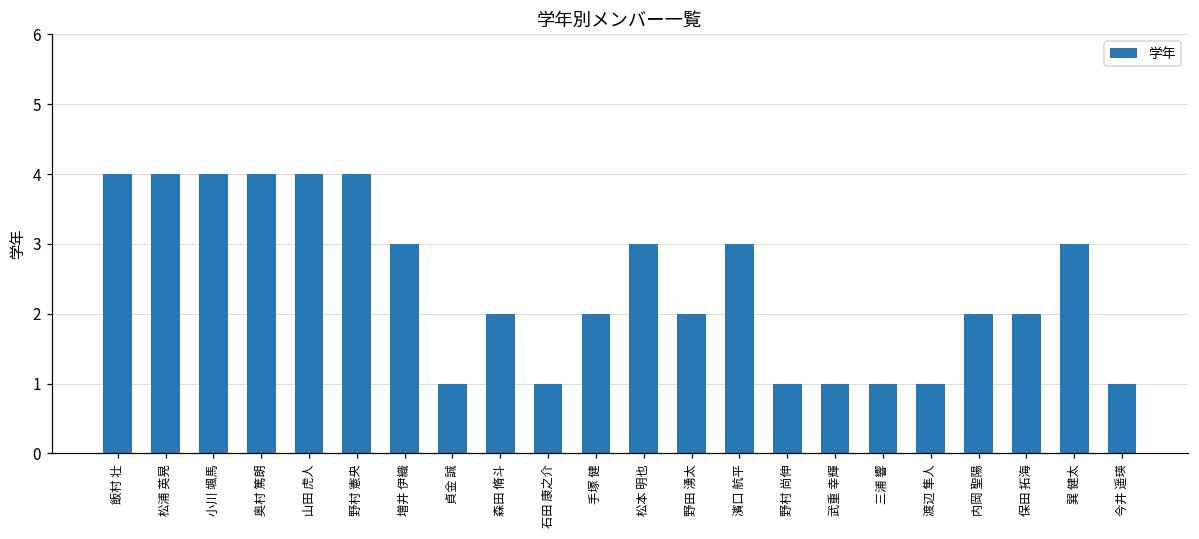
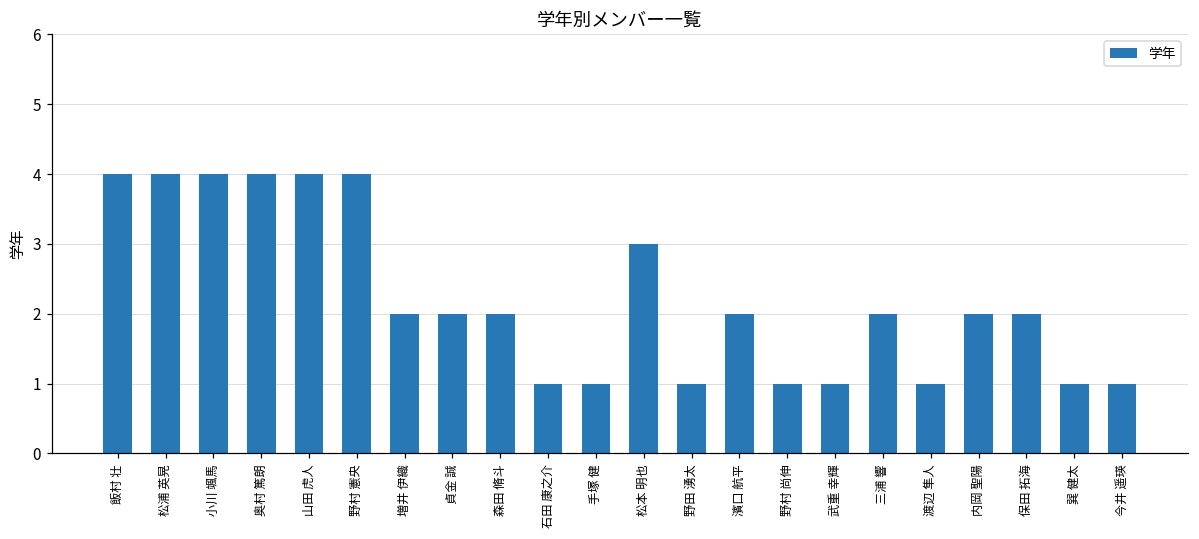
増井 伊織: 3 -> 2
貞金 誠: 1 -> 2
手塚 健: 2 -> 1
野田 湧太: 2 -> 1
濱口 航平: 3 -> 2
三浦 響: 1 -> 2
巽 健太: 3 -> 1
